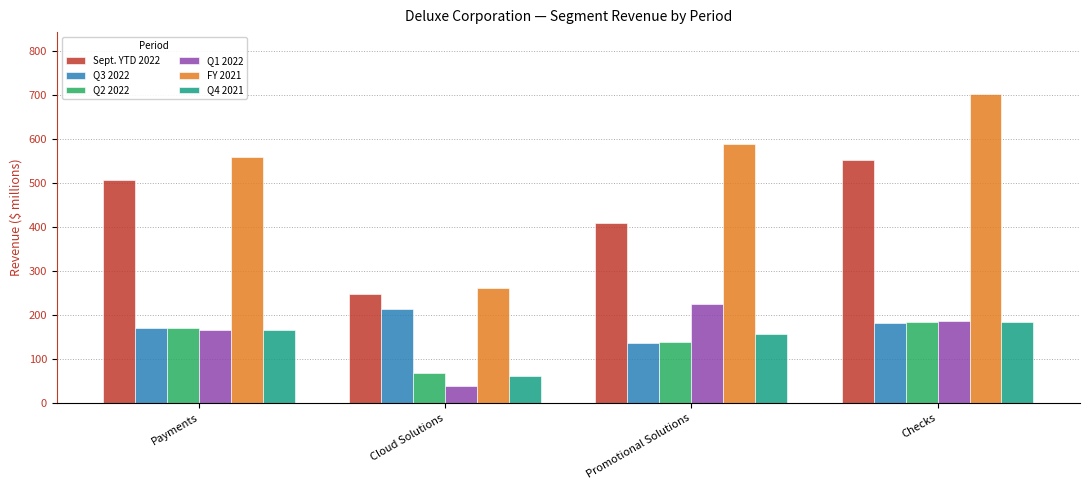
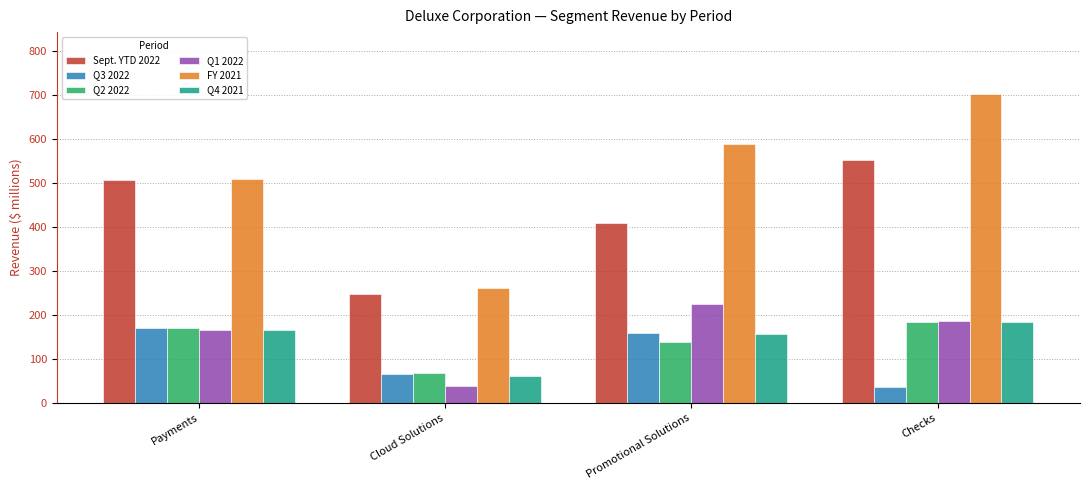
FY 2021, Payments: 560 -> 510
Q3 2022, Cloud Solutions: 210 -> 70
Q3 2022, Promotional Solutions: 140 -> 160
Q3 2022, Checks: 180 -> 40
